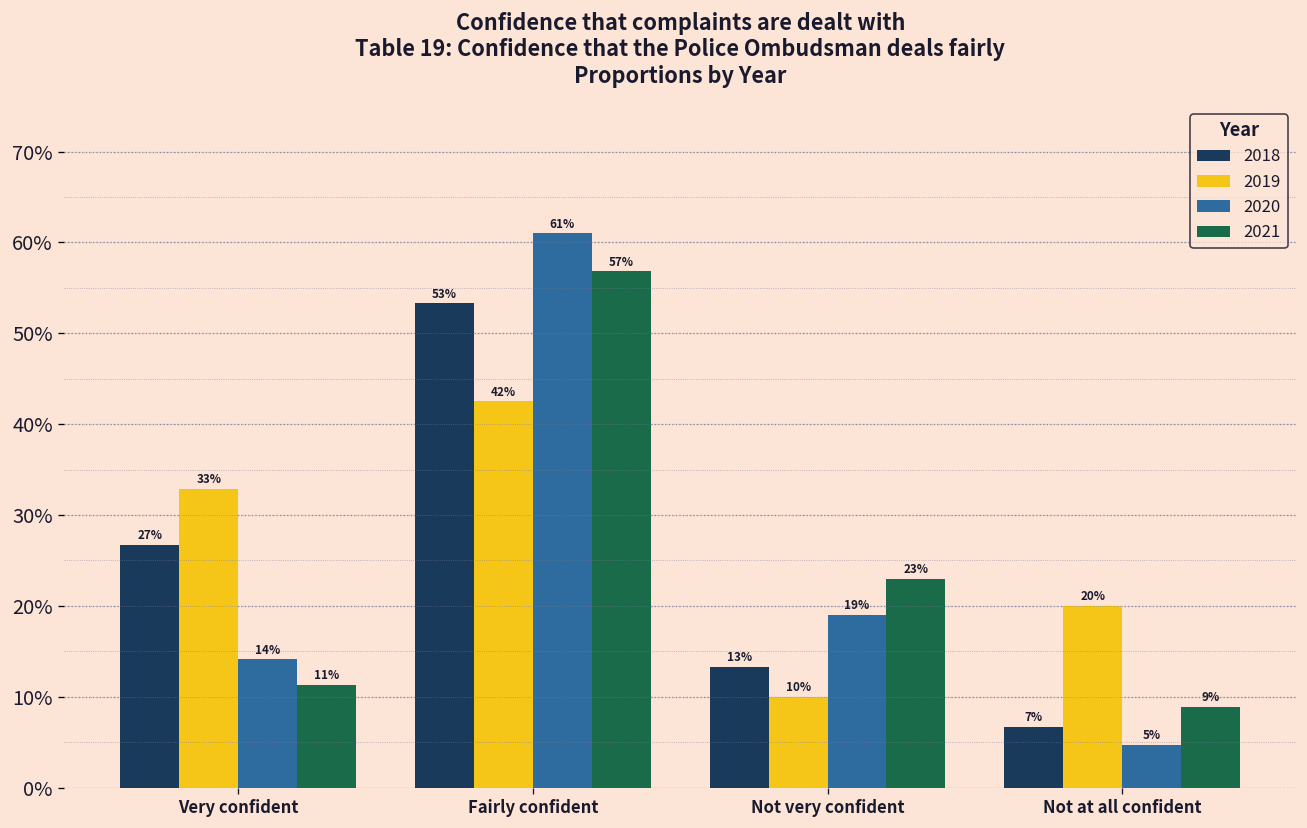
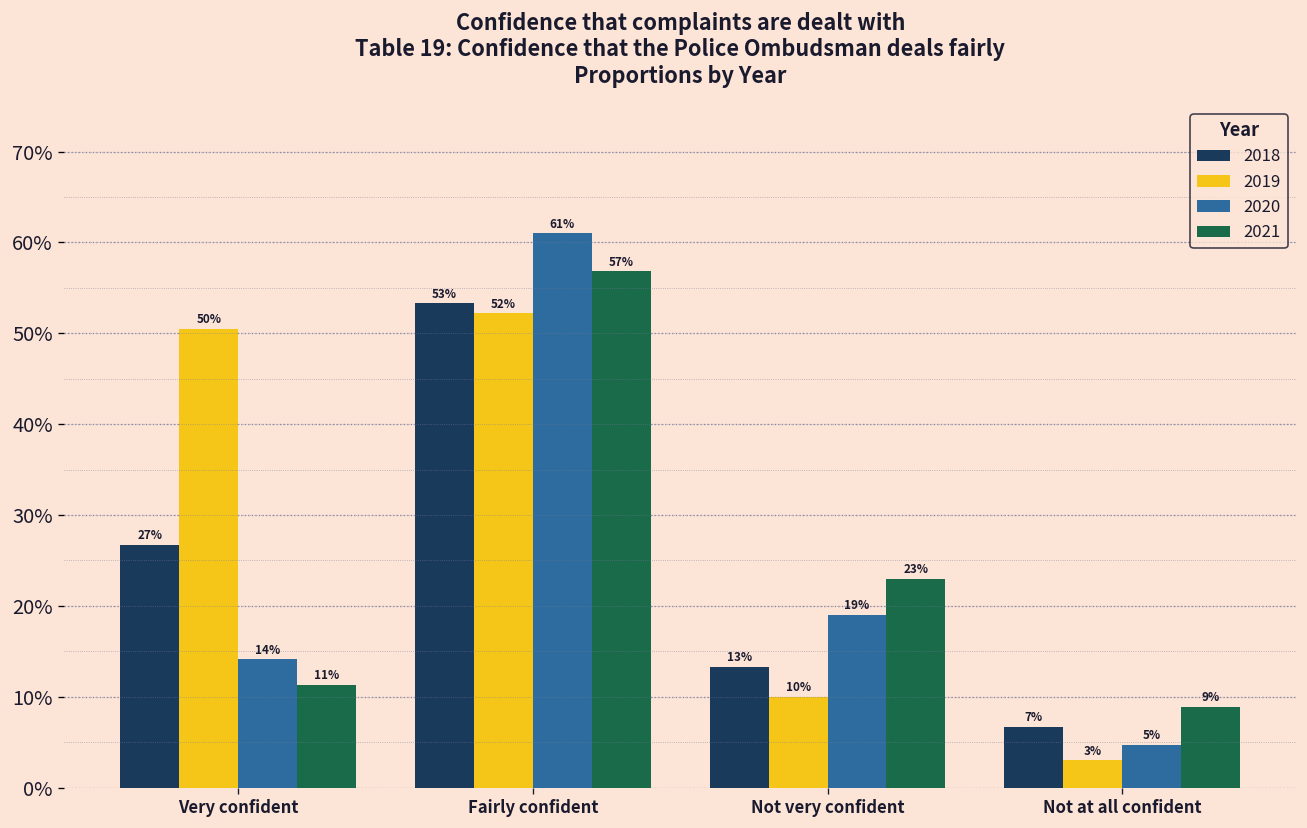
2019, Very confident: 33% -> 50%
2019, Fairly confident: 42% -> 52%
2019, Not at all confident: 20% -> 3%
